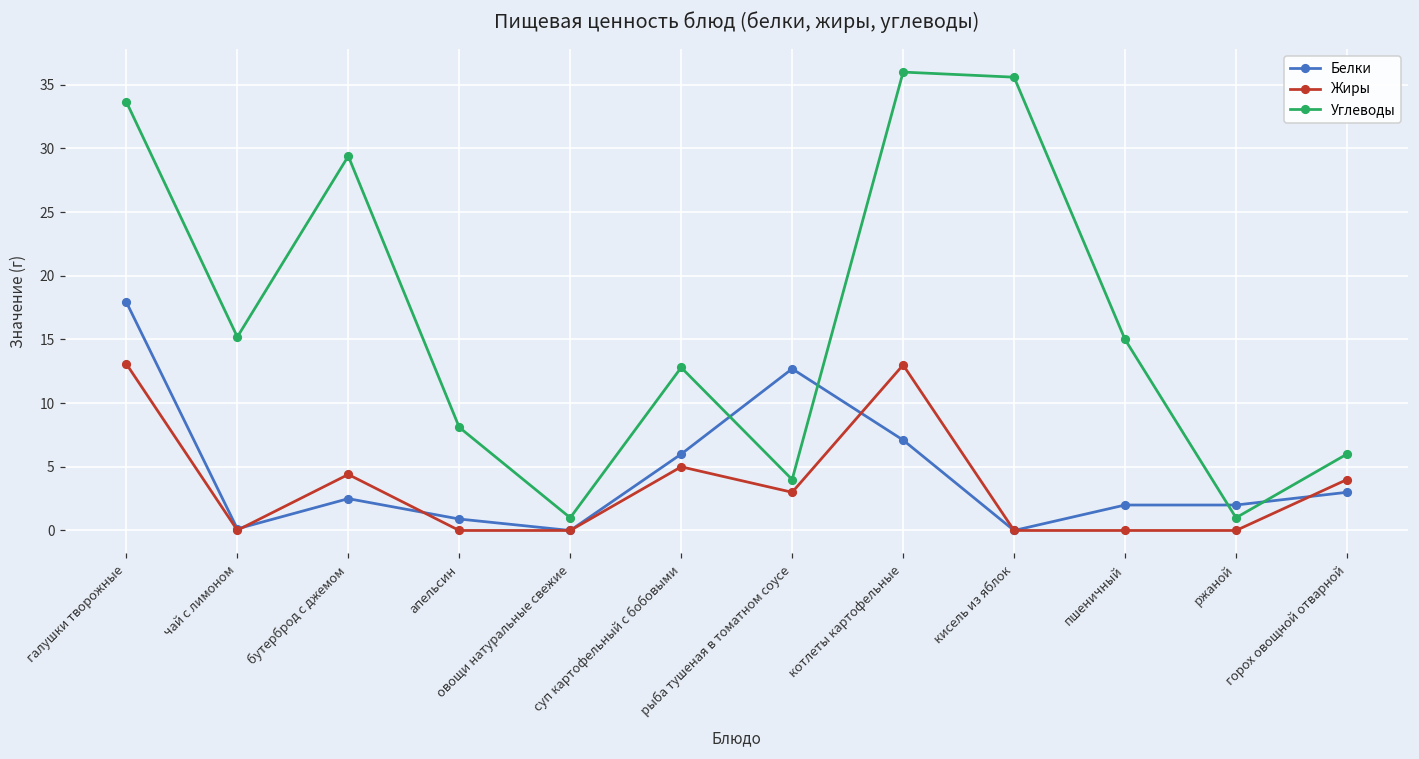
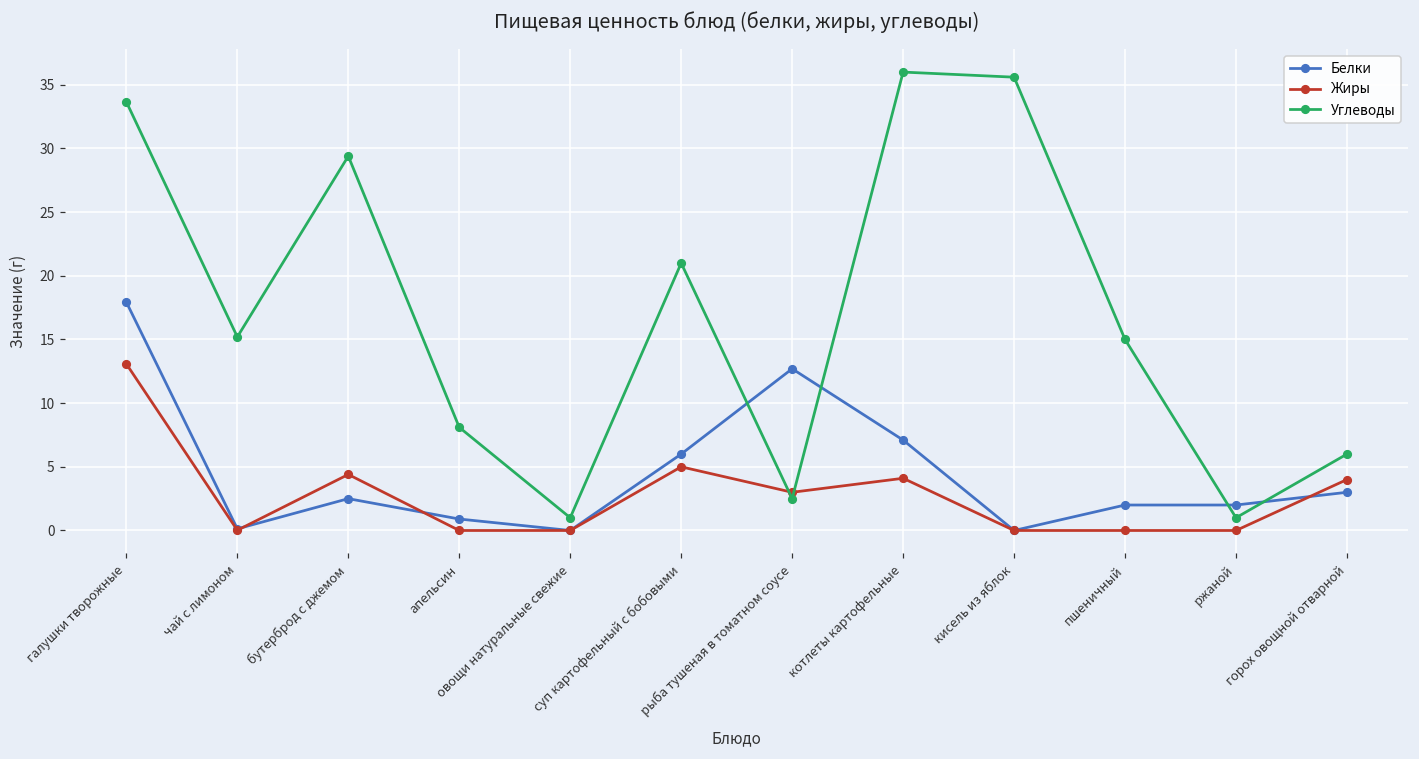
Углеводы, суп картофельный с бобовыми: 12.8 -> 21.0
Углеводы, рыба тушеная в томатном соусе: 4.0 -> 2.5
Жиры, котлеты картофельные: 13.0 -> 4.1
